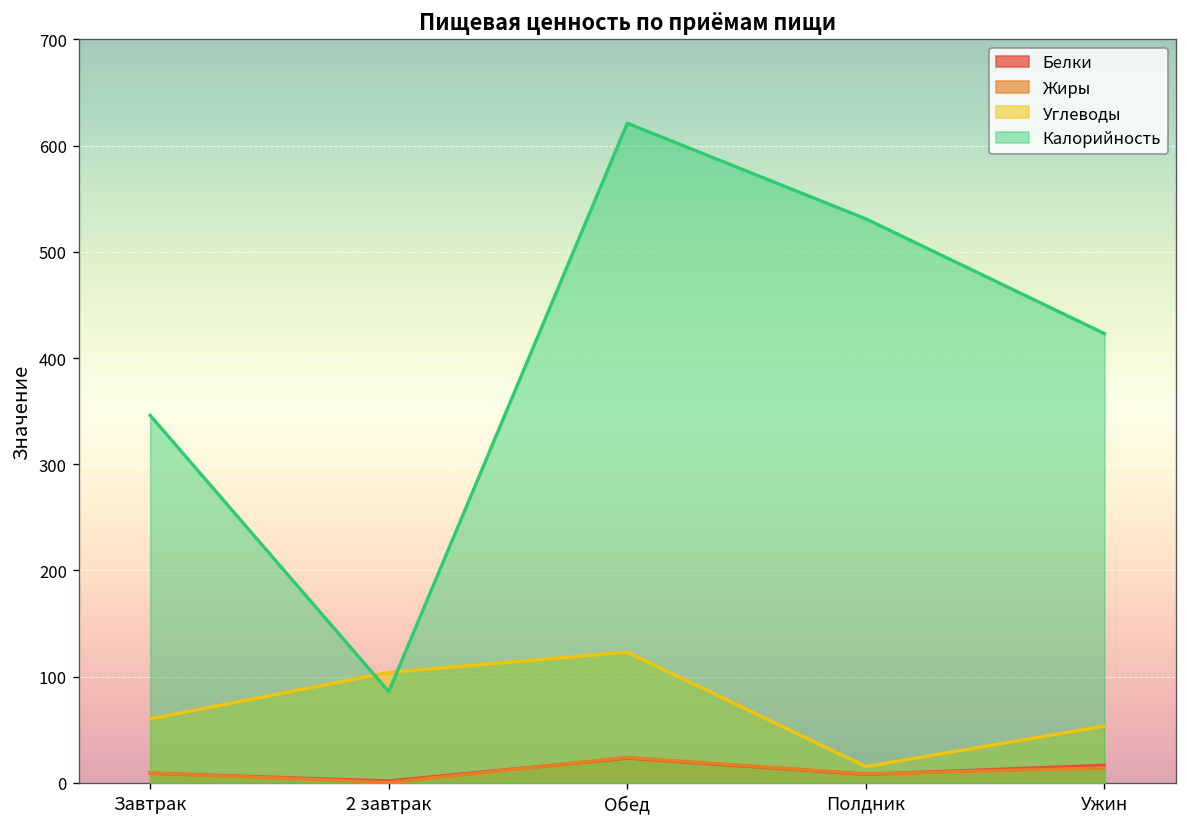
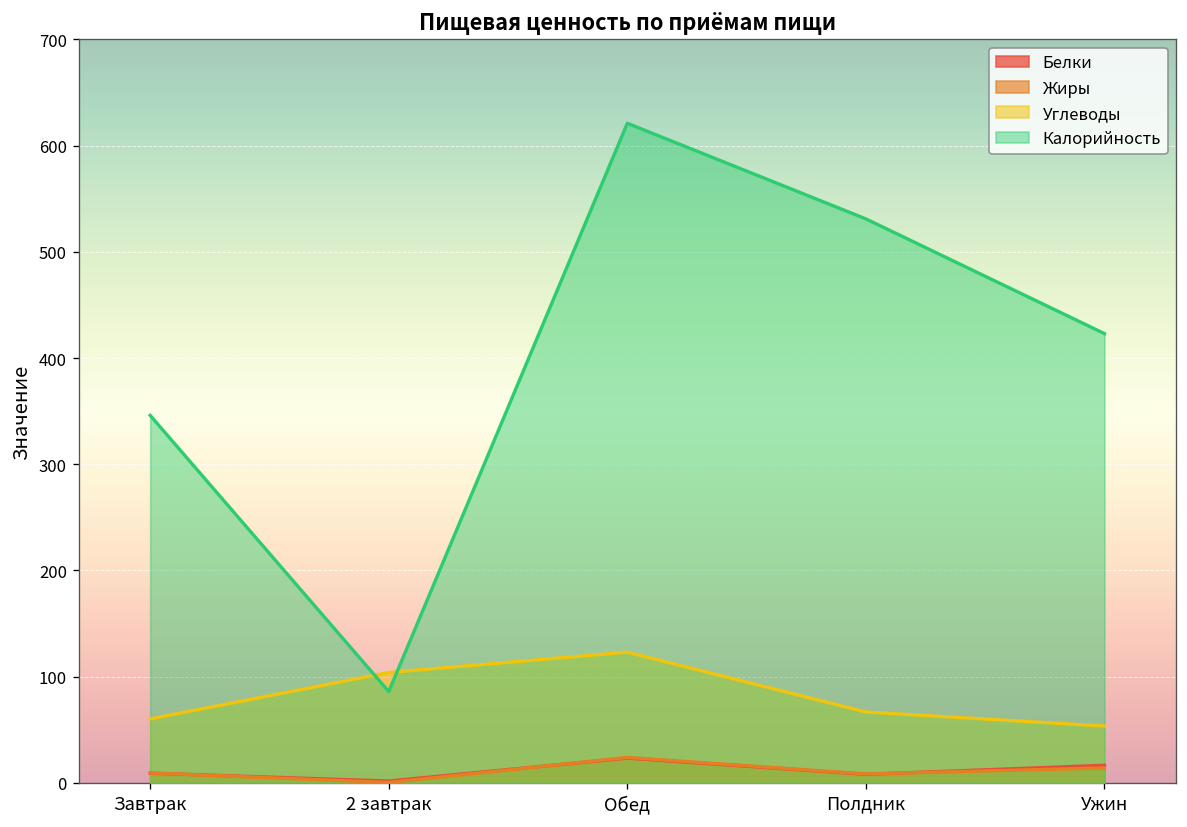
Углеводы, Полдник: 20 -> 70
